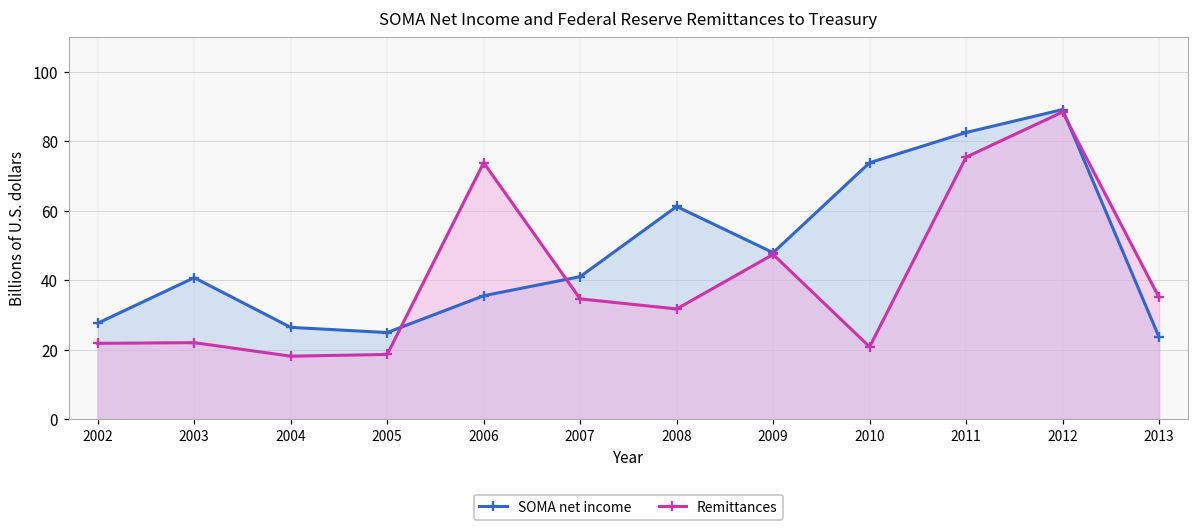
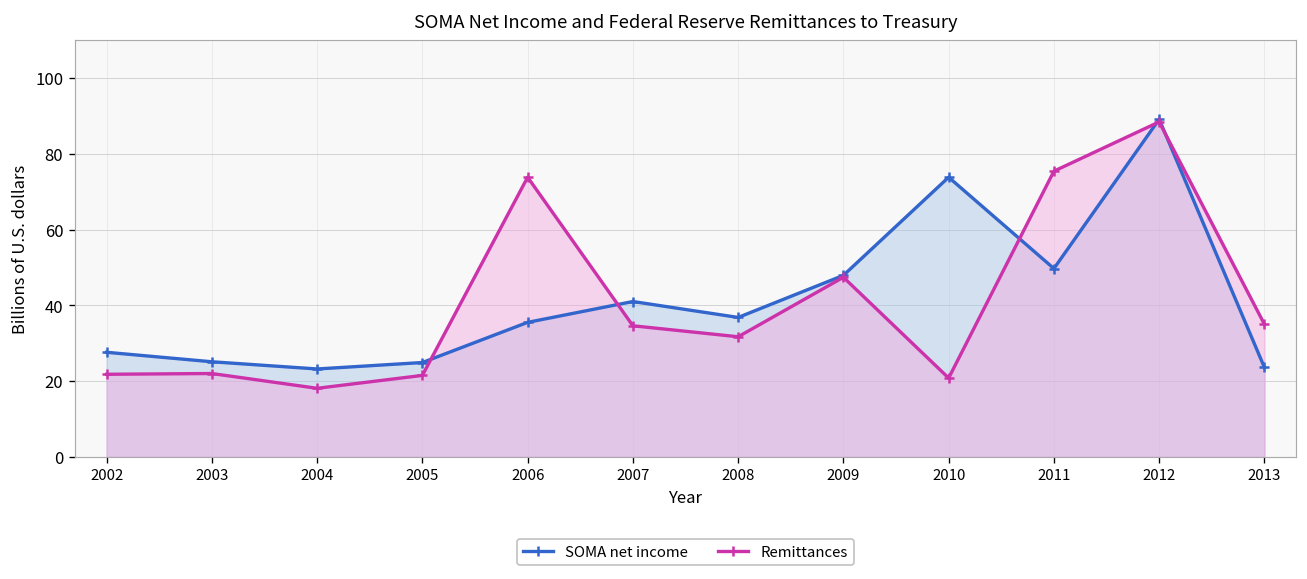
SOMA net income, 2003: 41 -> 25
SOMA net income, 2004: 26 -> 23
Remittances, 2005: 19 -> 22
SOMA net income, 2008: 61 -> 37
SOMA net income, 2011: 83 -> 50
